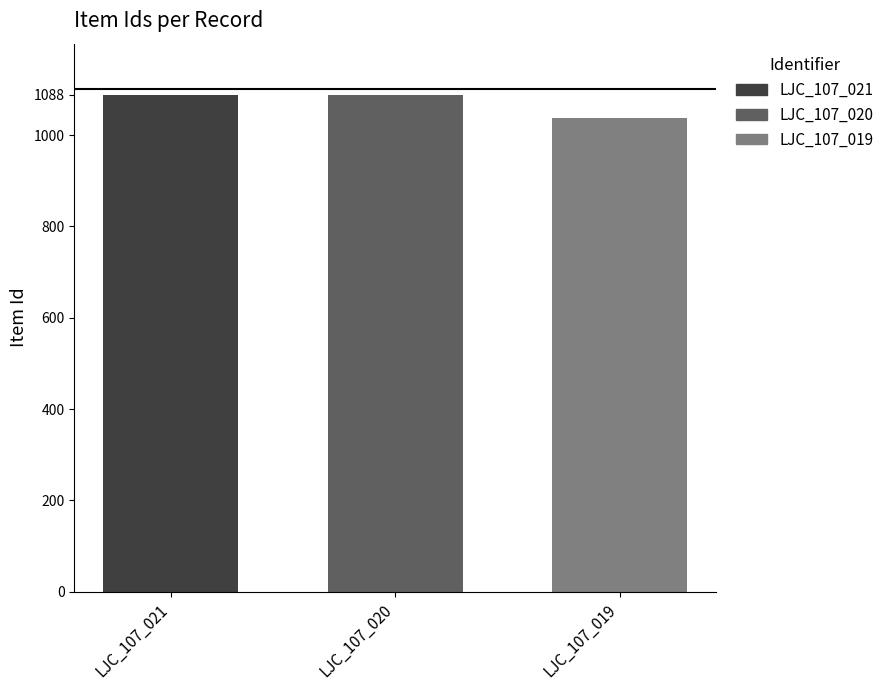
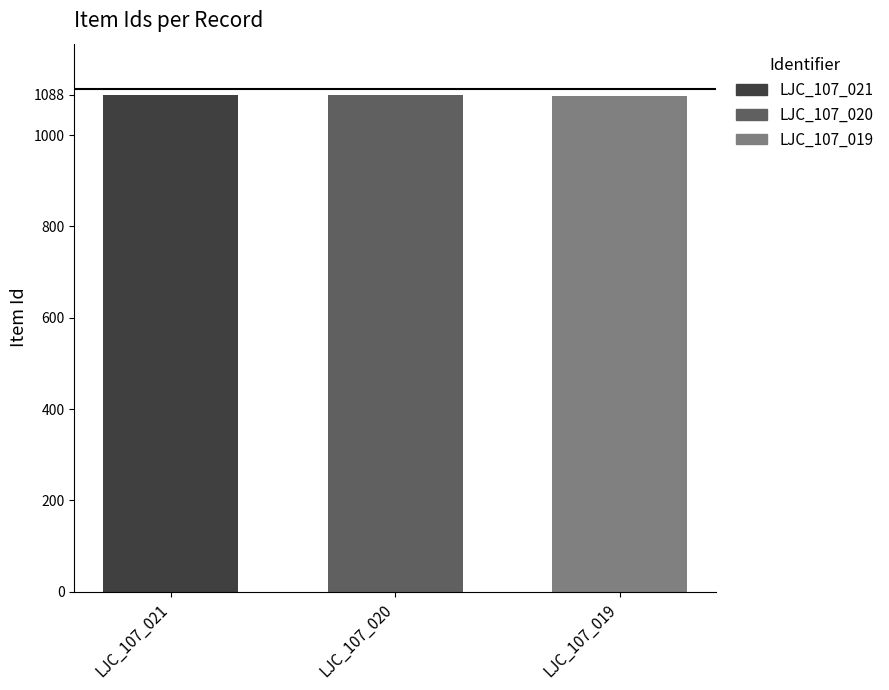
LJC_107_019: 1040 -> 1090
